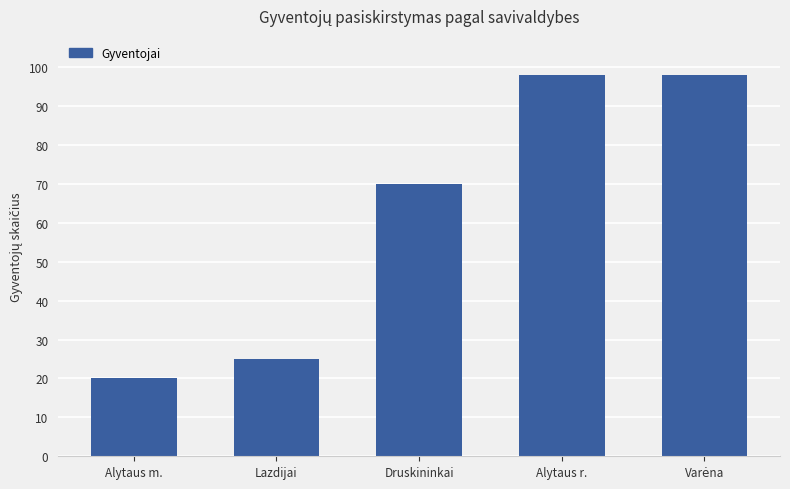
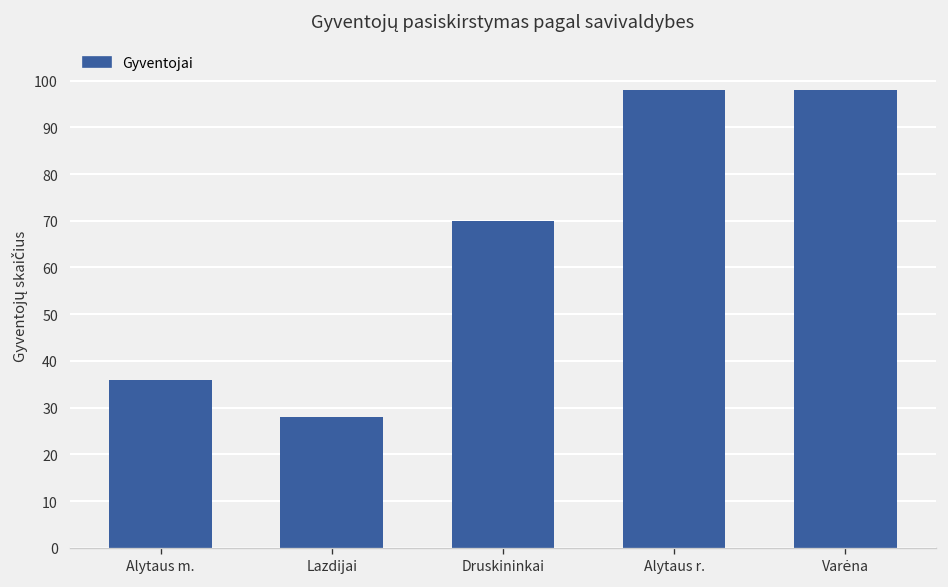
Alytaus m.: 20 -> 36
Lazdijai: 25 -> 28
